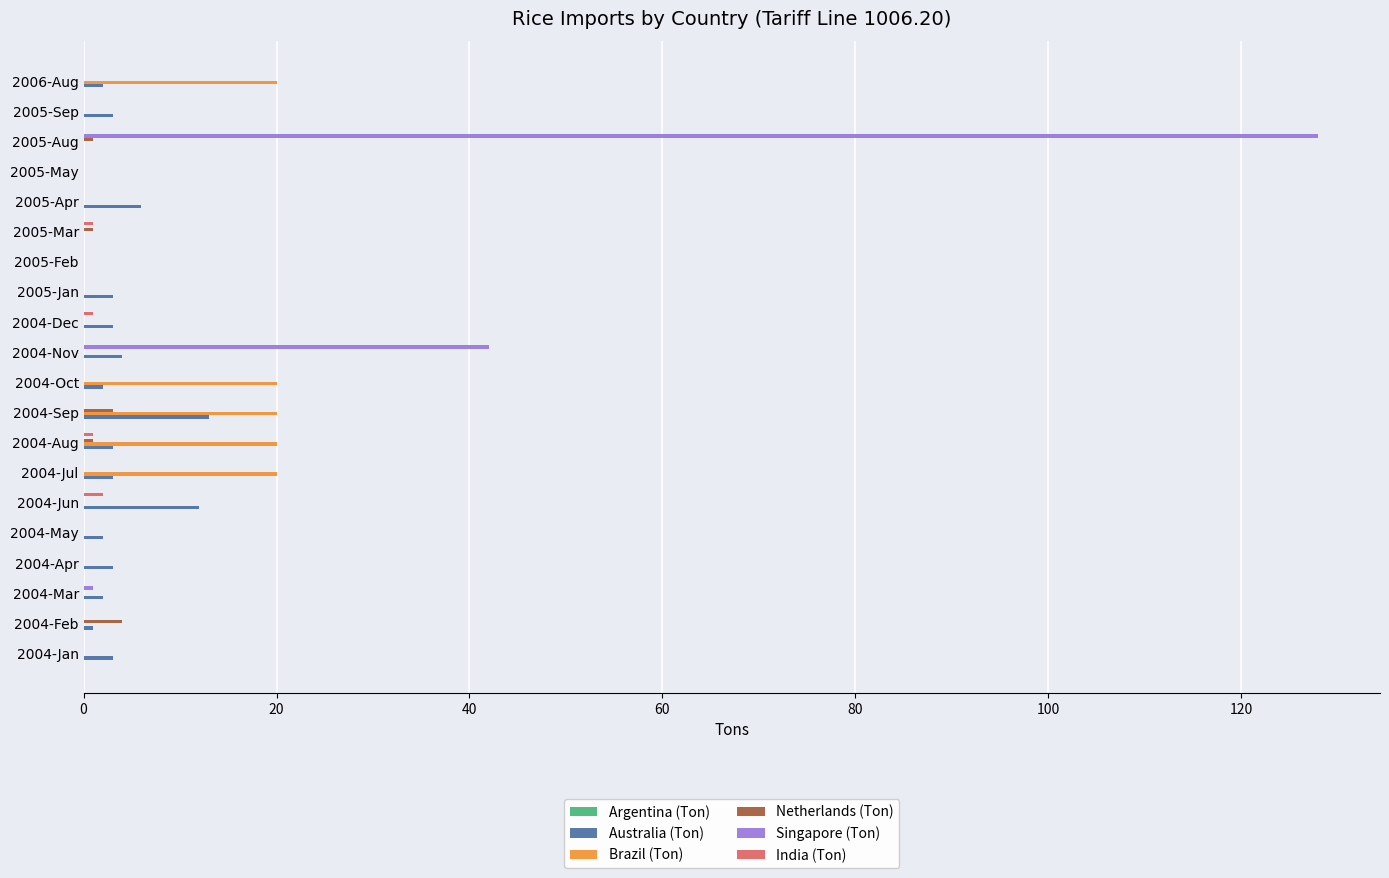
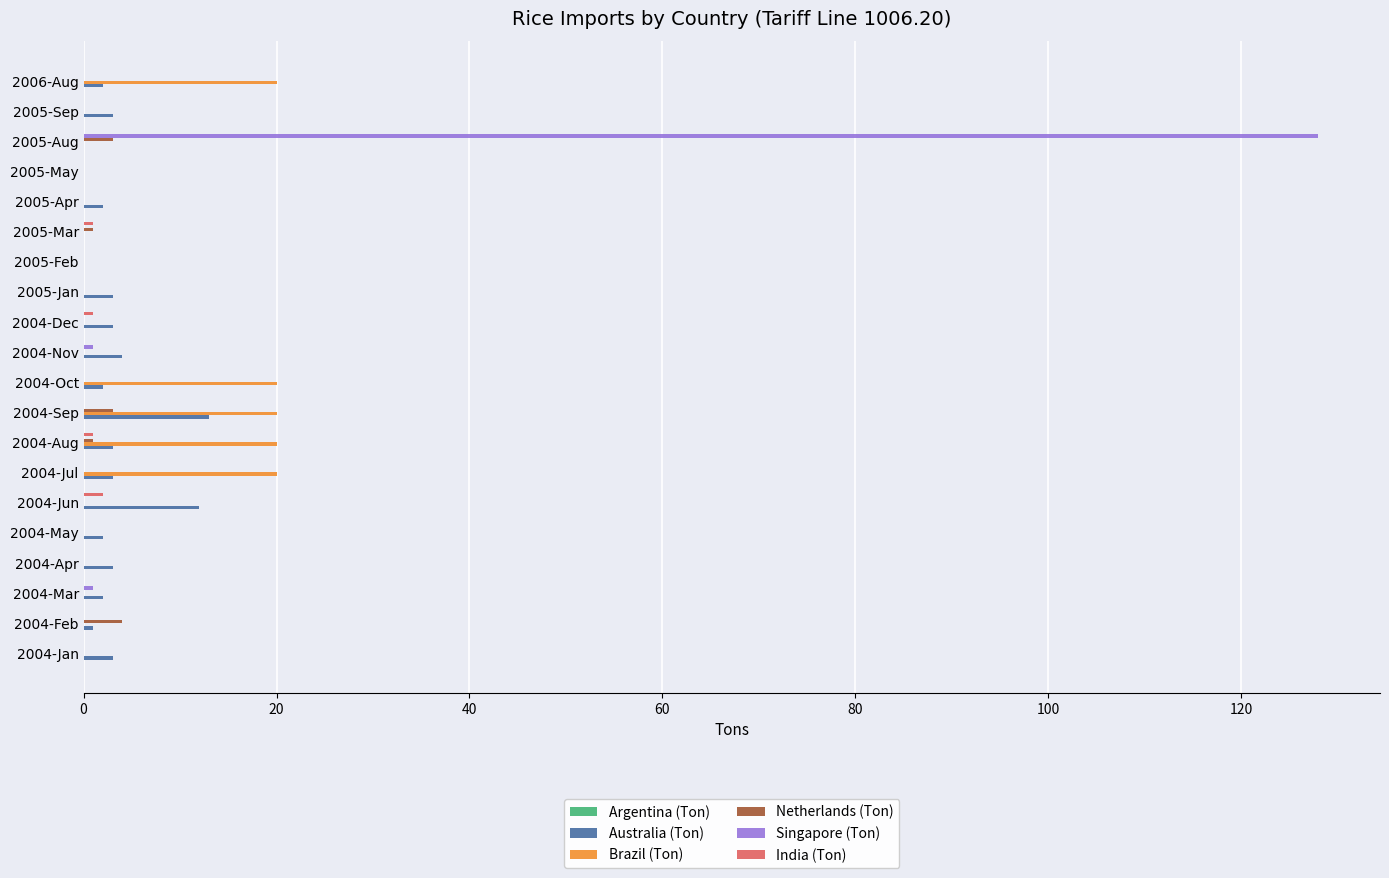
Netherlands (Ton), 2005-Aug: 1 -> 3
Australia (Ton), 2005-Apr: 6 -> 2
Singapore (Ton), 2004-Nov: 42 -> 1
